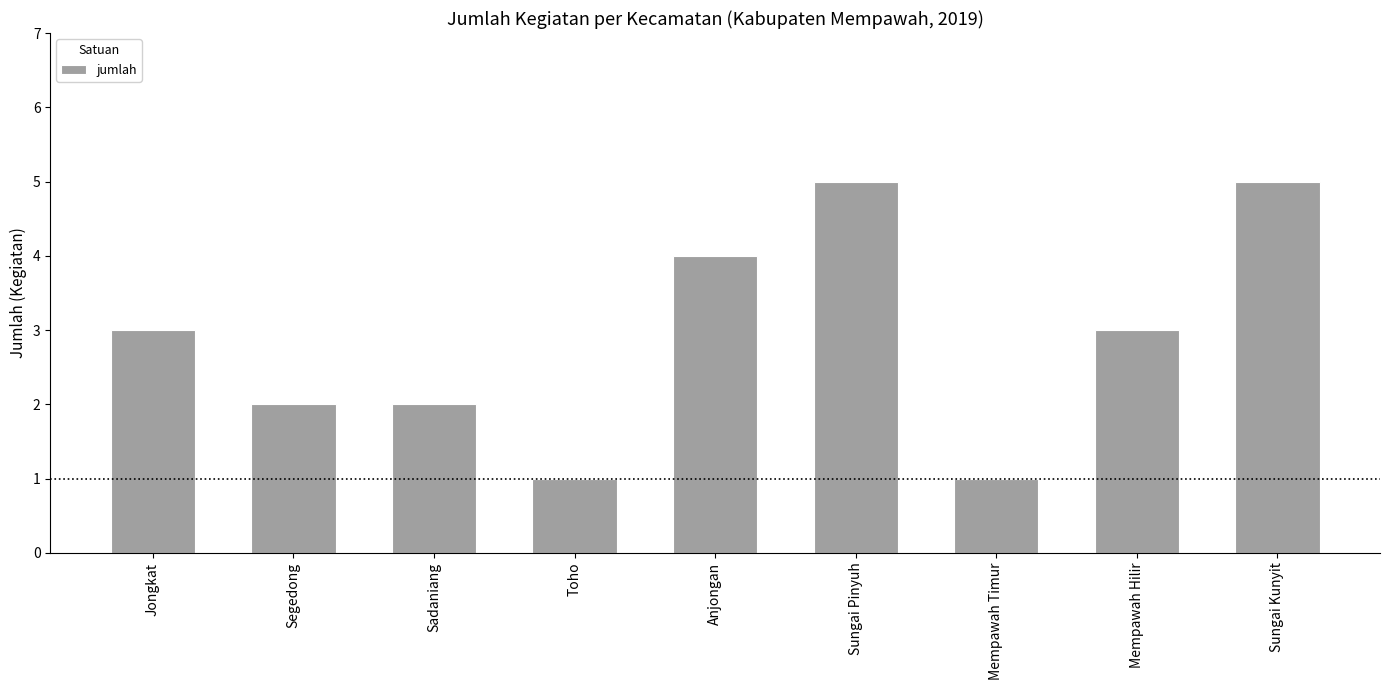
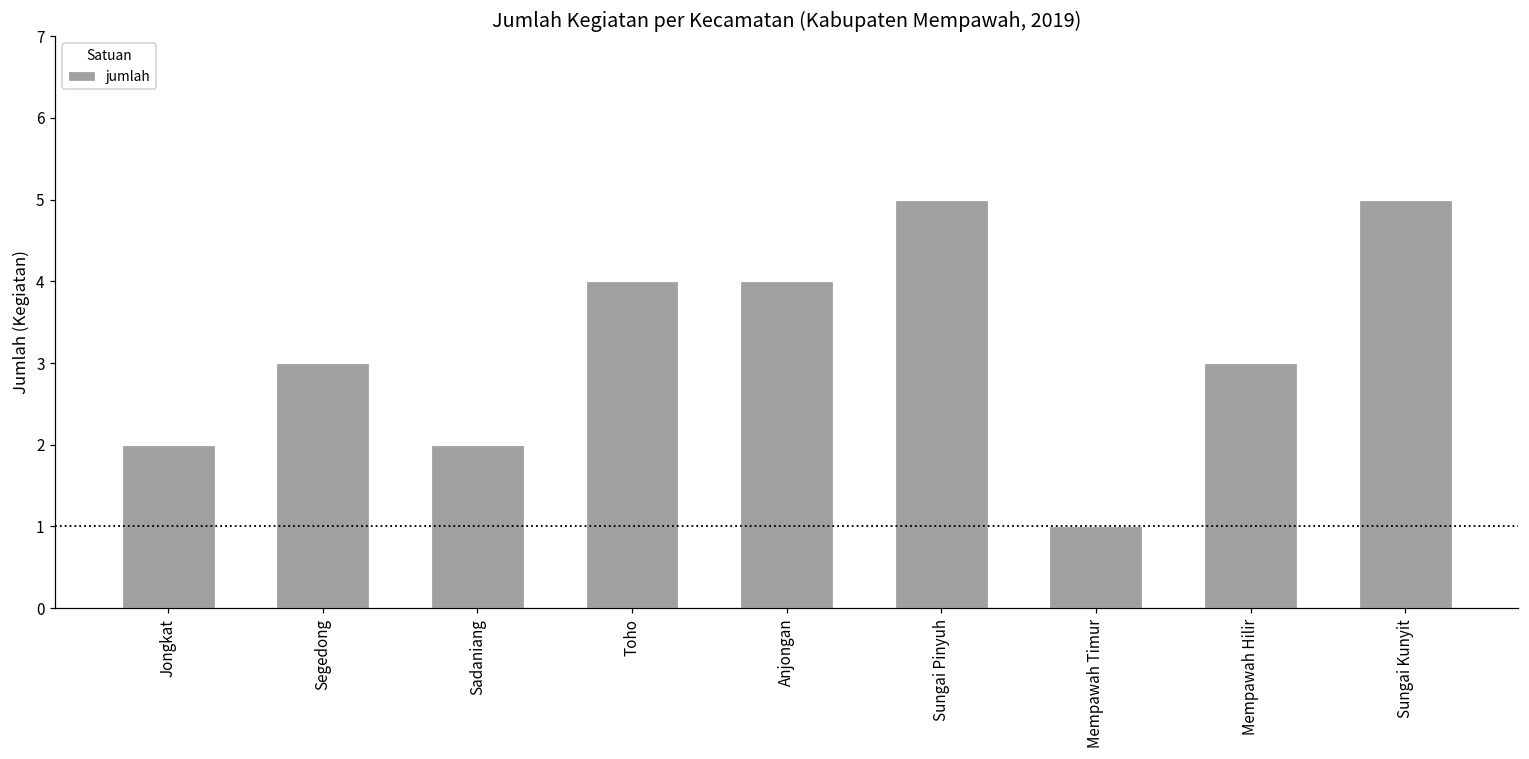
Jongkat: 3 -> 2
Segedong: 2 -> 3
Toho: 1 -> 4
